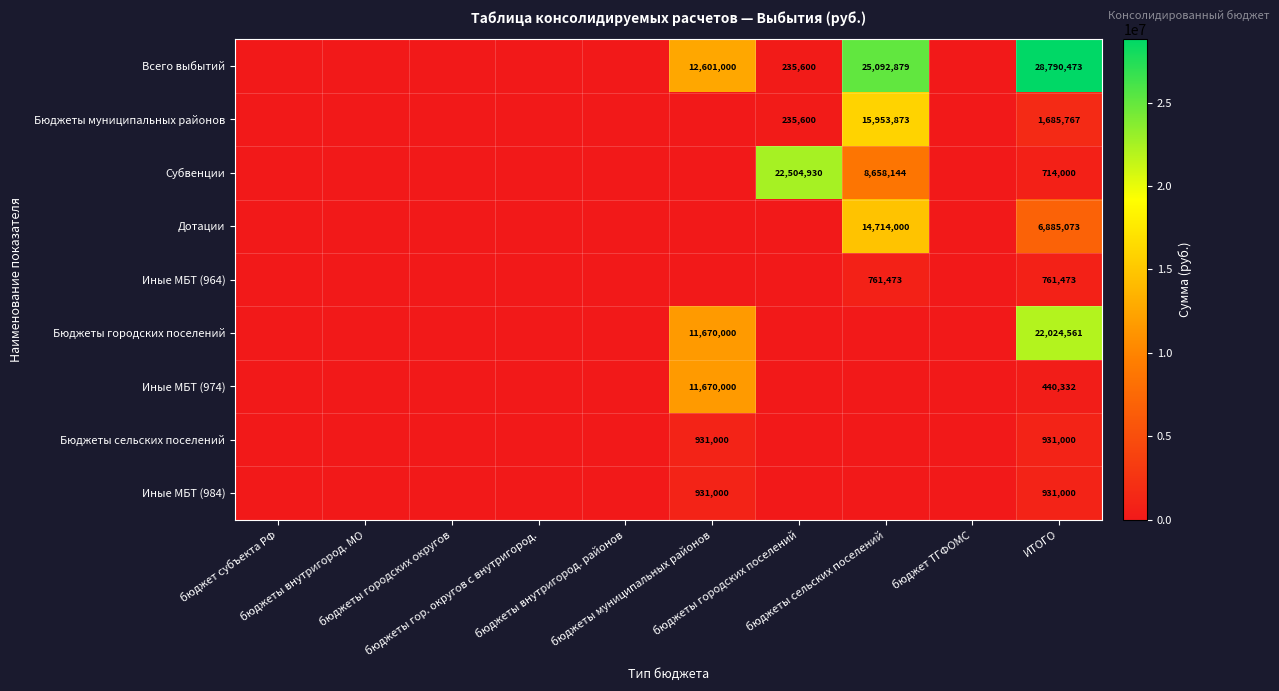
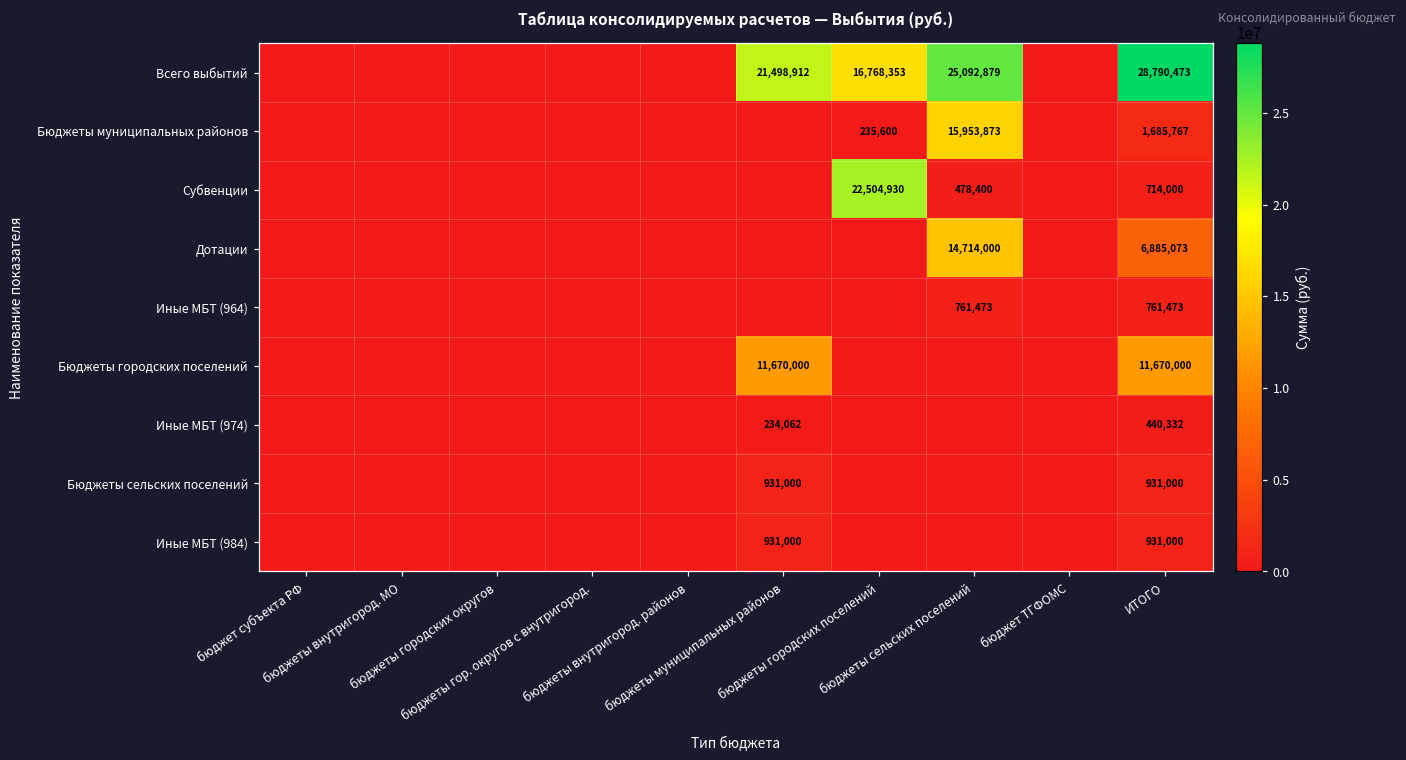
Всего выбытий, бюджеты муниципальных районов: 12,601,000 -> 21,498,912
Всего выбытий, бюджеты городских поселений: 235,600 -> 16,768,353
Субвенции, бюджеты сельских поселений: 8,658,144 -> 478,400
Бюджеты городских поселений, ИТОГО: 22,024,561 -> 11,670,000
Иные МБТ (974), бюджеты муниципальных районов: 11,670,000 -> 234,062
